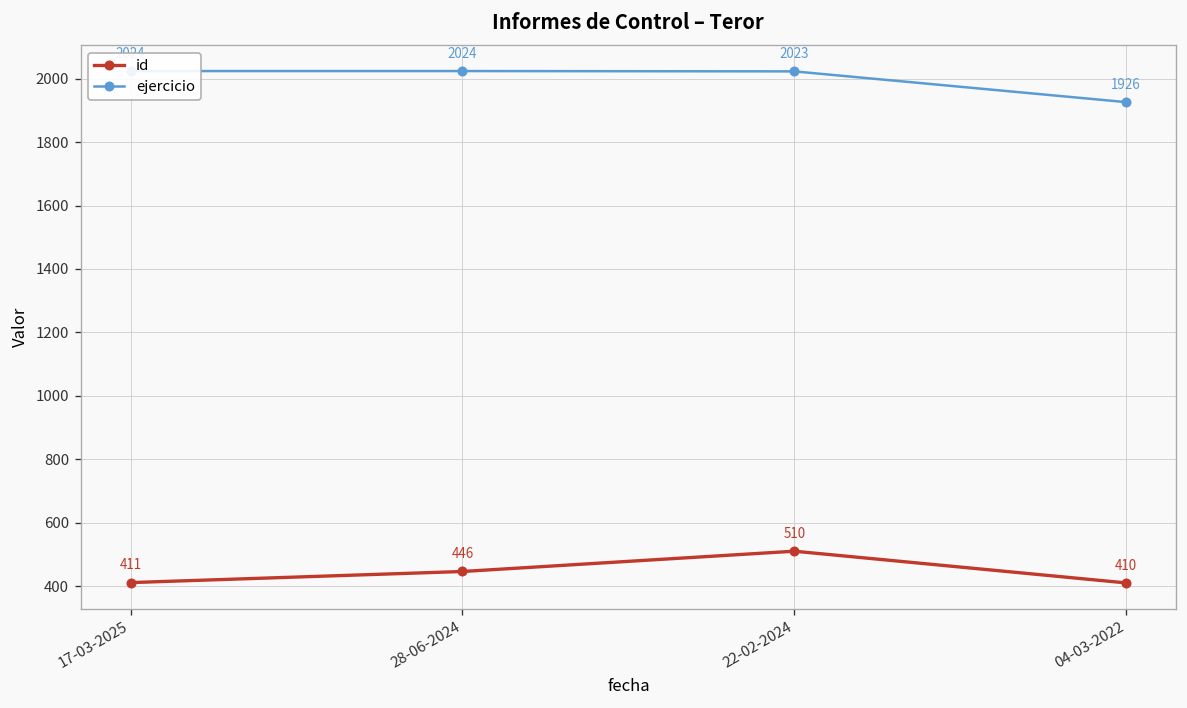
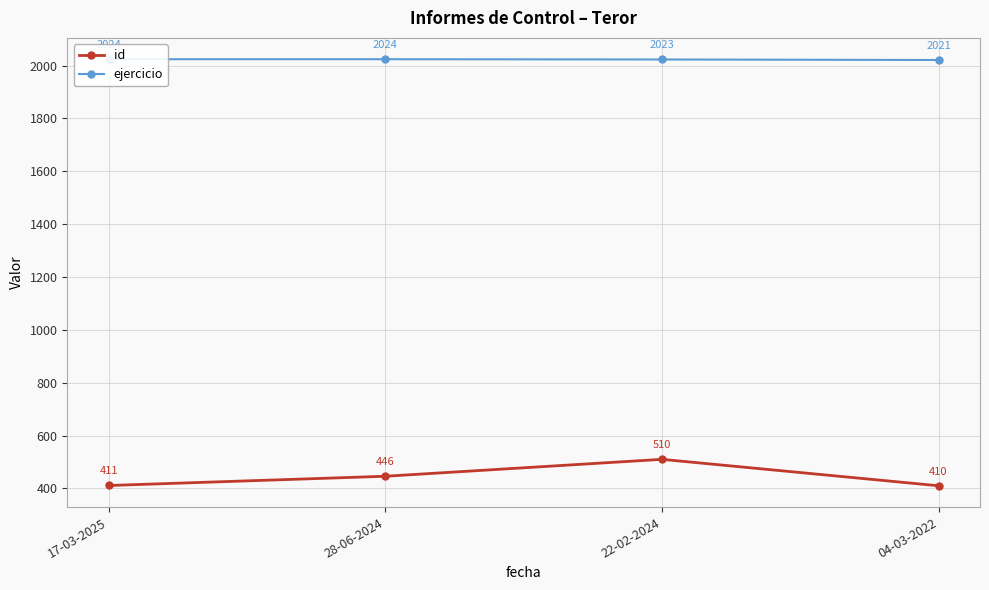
ejercicio, 04-03-2022: 1926 -> 2021
